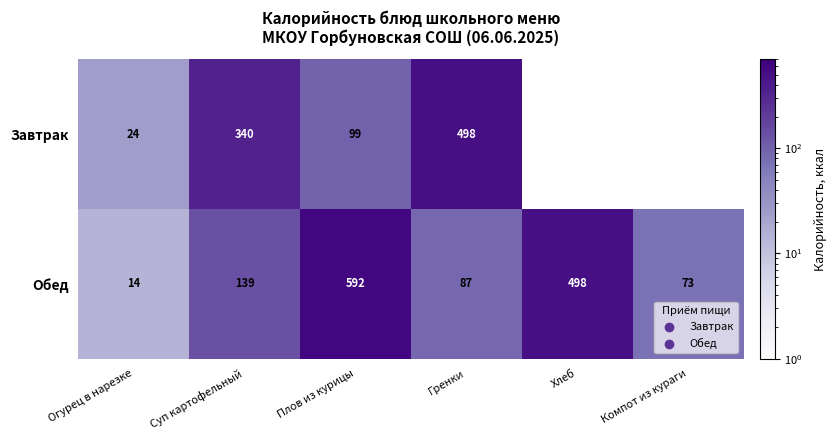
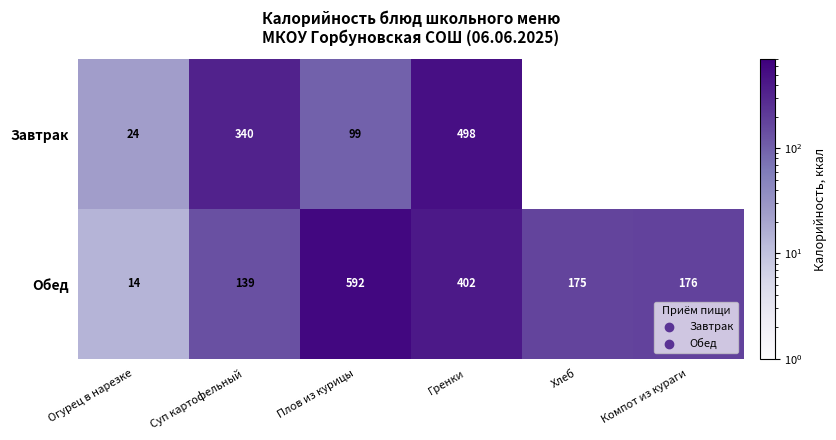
Обед, Гренки: 87 -> 402
Обед, Хлеб: 498 -> 175
Обед, Компот из кураги: 73 -> 176
